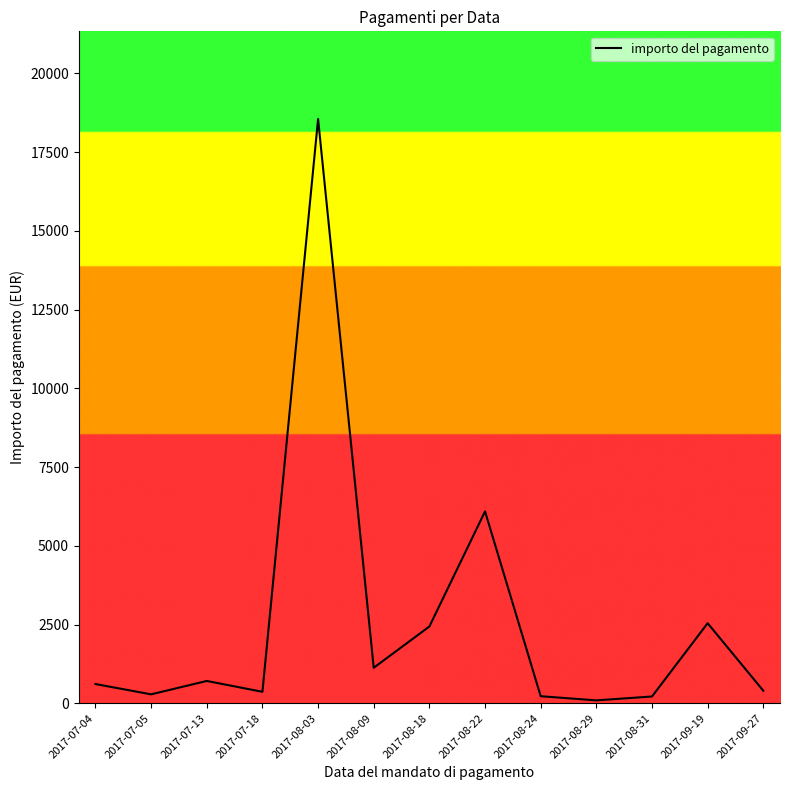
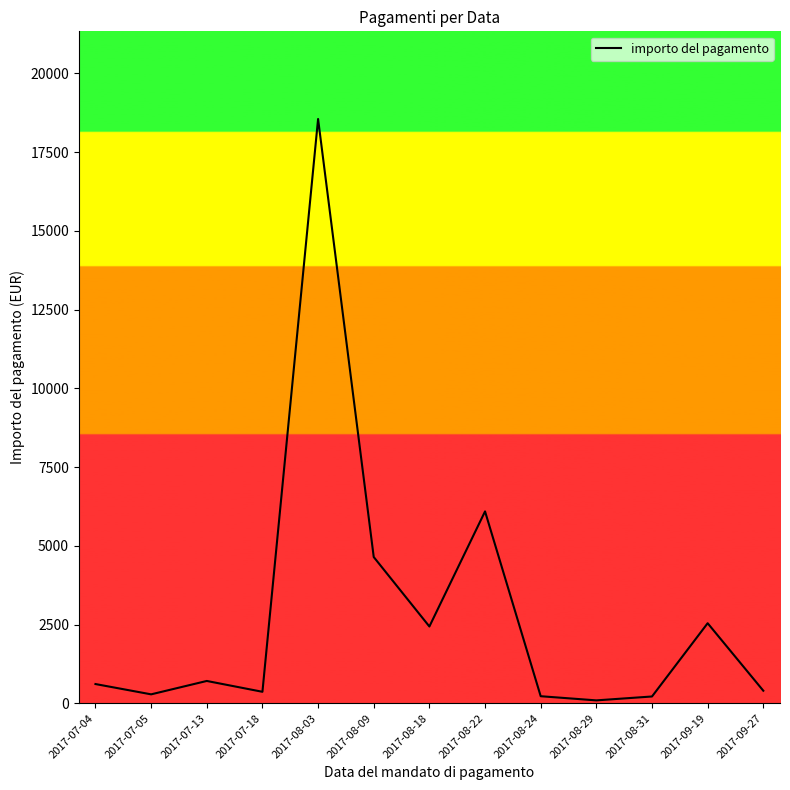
2017-08-09: 1100 -> 4600
